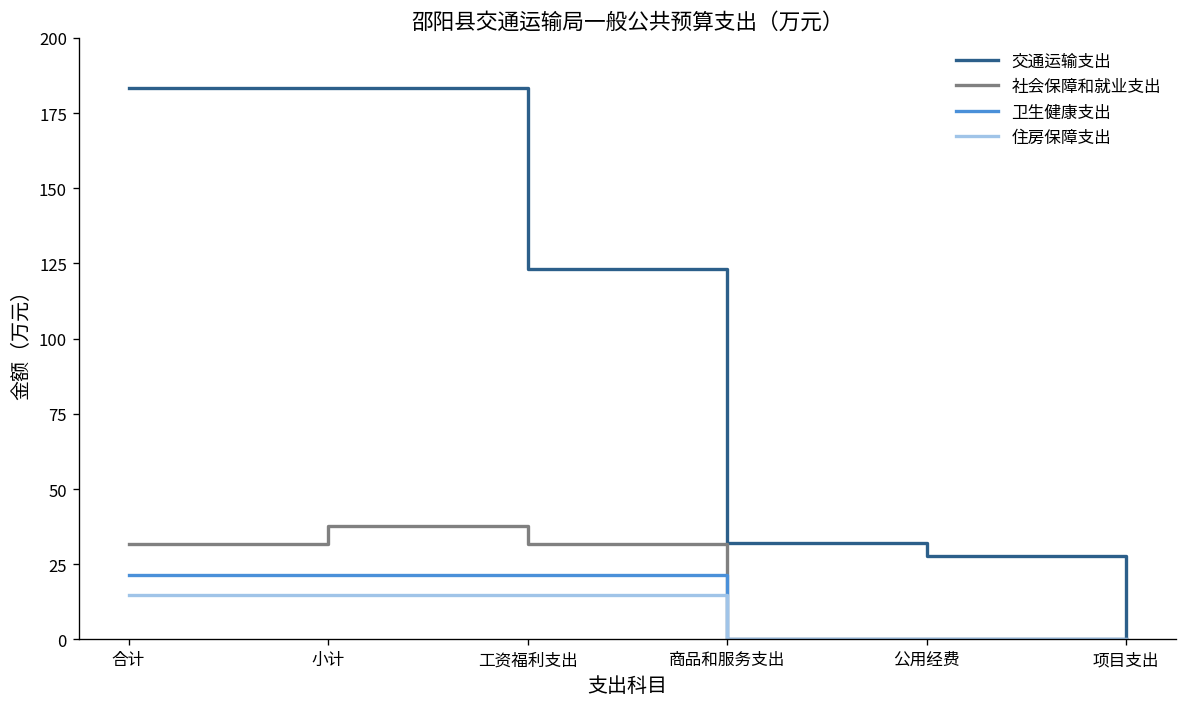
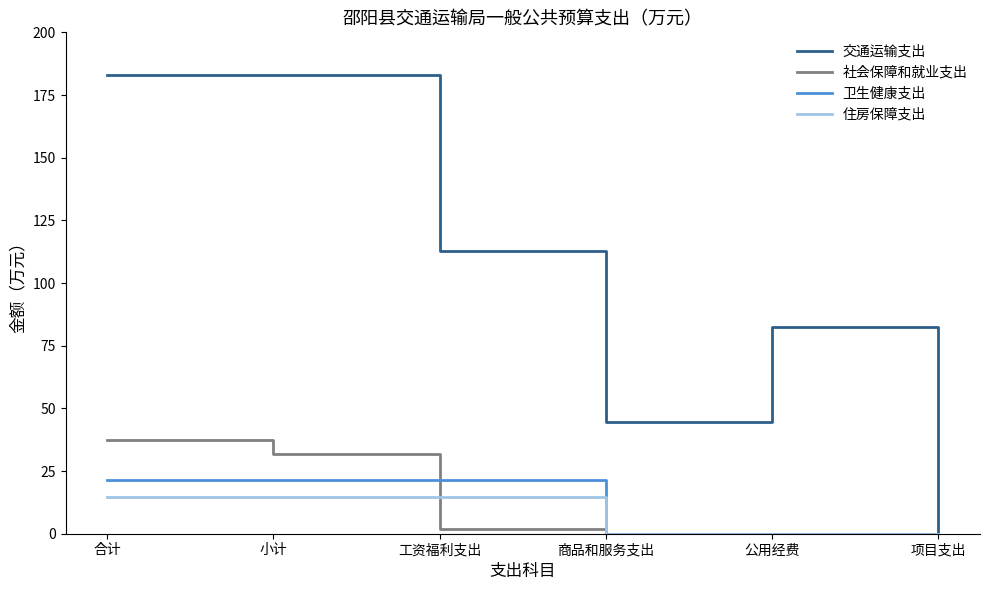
社会保障和就业支出, 合计: 32 -> 37
社会保障和就业支出, 小计: 38 -> 32
交通运输支出, 工资福利支出: 123 -> 113
社会保障和就业支出, 工资福利支出: 32 -> 2
交通运输支出, 商品和服务支出: 32 -> 45
交通运输支出, 公用经费: 28 -> 83
